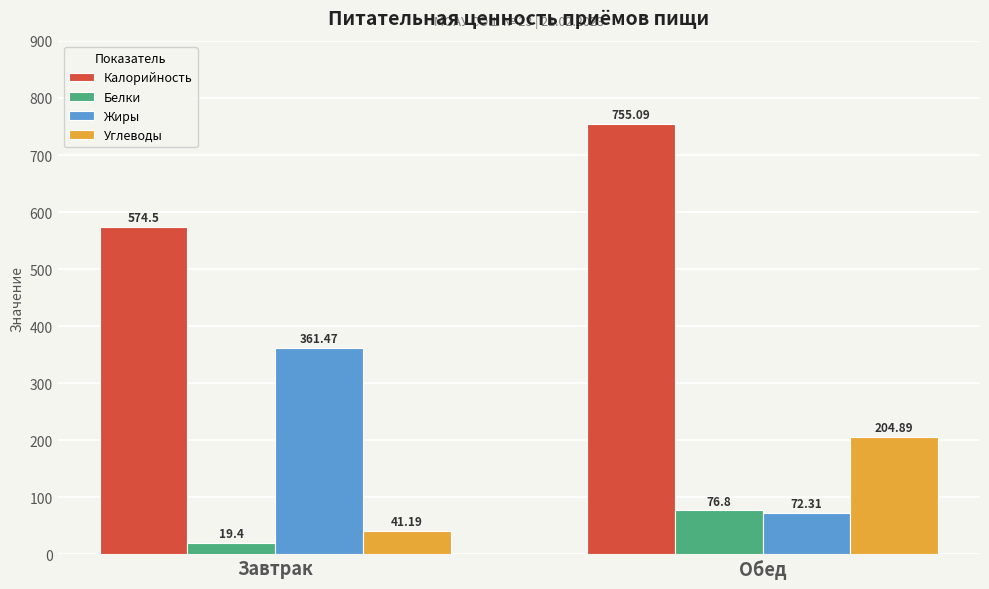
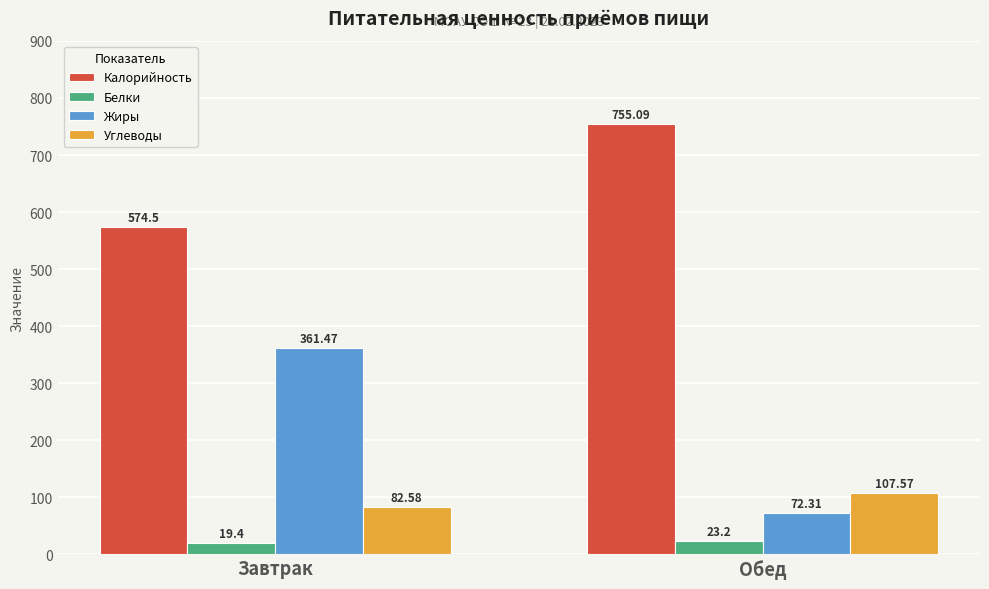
Углеводы, Завтрак: 41.19 -> 82.58
Белки, Обед: 76.8 -> 23.2
Углеводы, Обед: 204.89 -> 107.57
